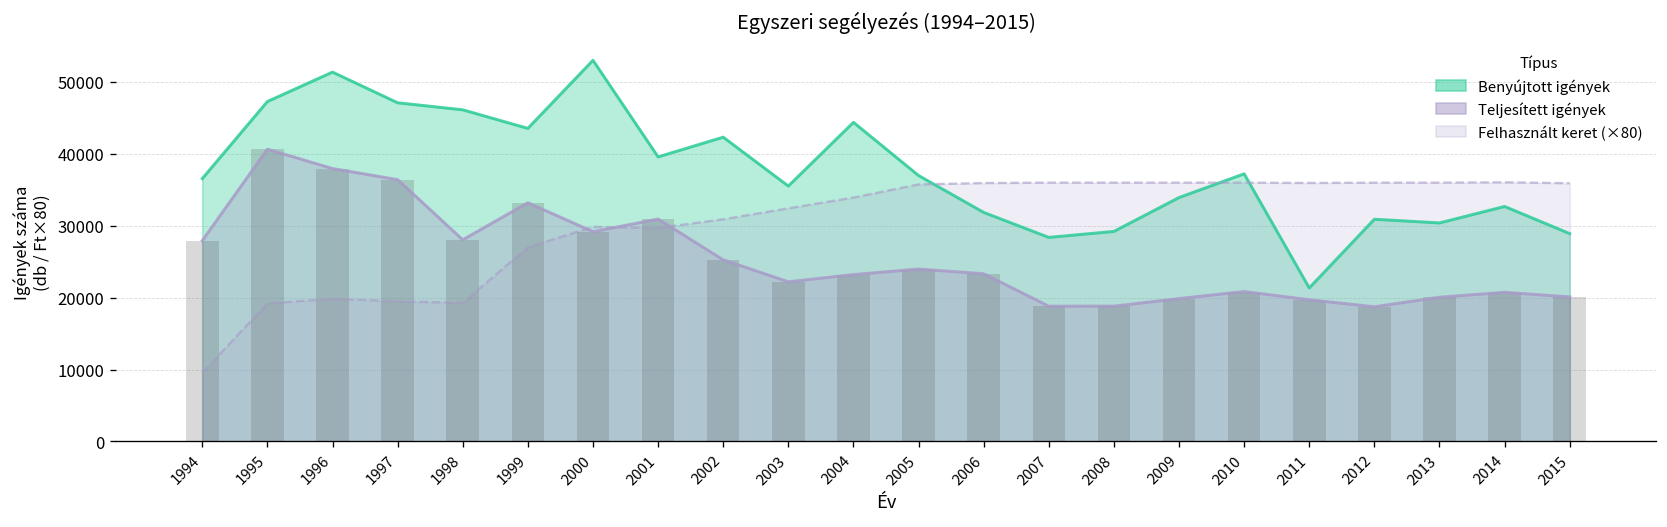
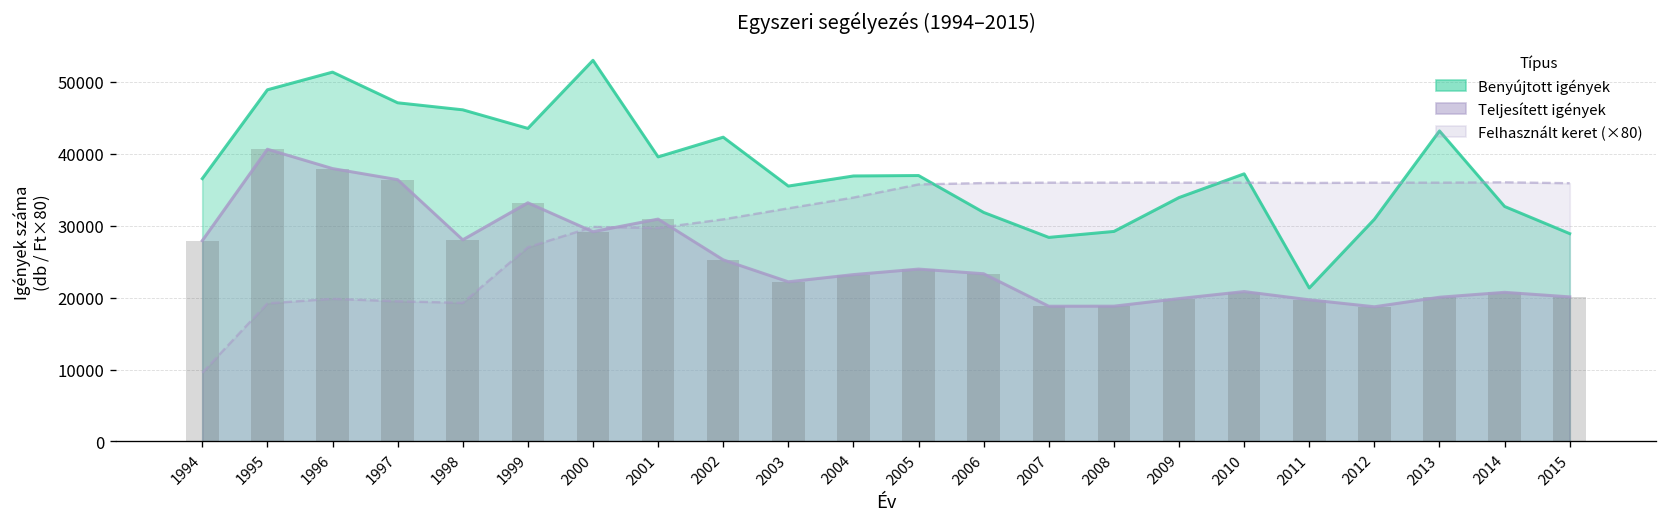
Benyújtott igények, 1995: 47000 -> 49000
Benyújtott igények, 2004: 44000 -> 37000
Benyújtott igények, 2013: 30000 -> 43000
